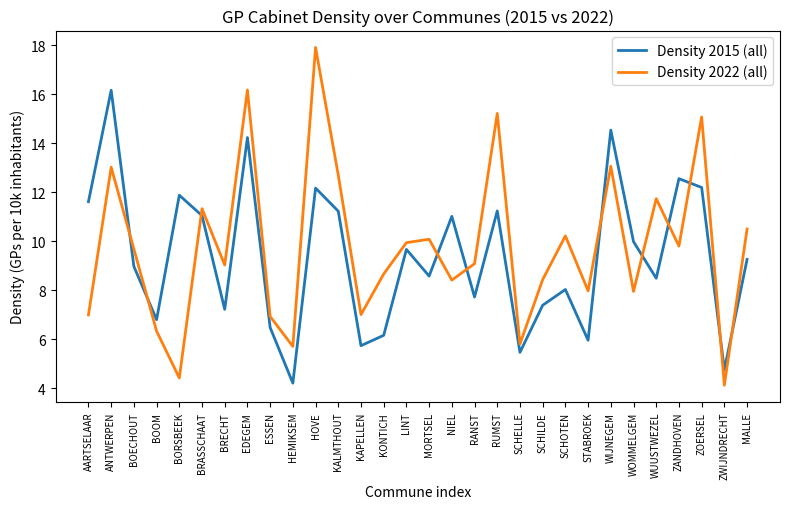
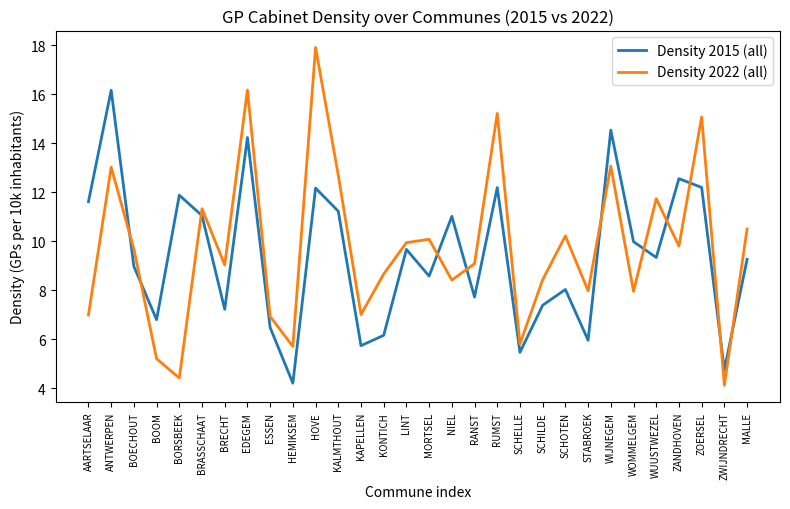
Density 2022 (all), BOOM: 6.3 -> 5.2
Density 2015 (all), RUMST: 11.2 -> 12.2
Density 2015 (all), WUUSTWEZEL: 8.5 -> 9.3
